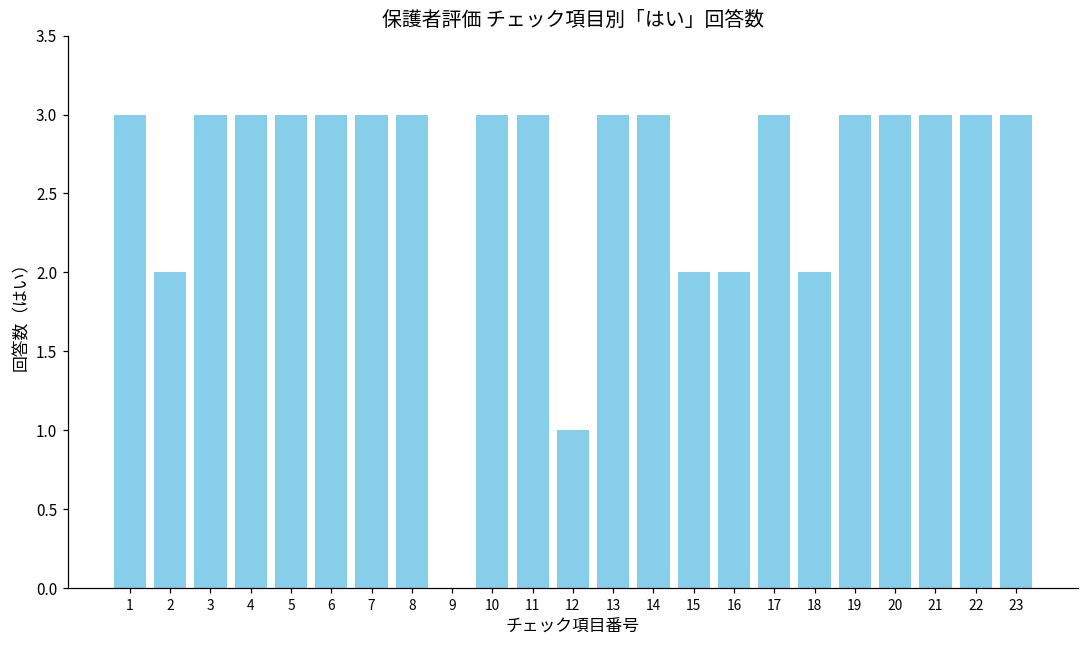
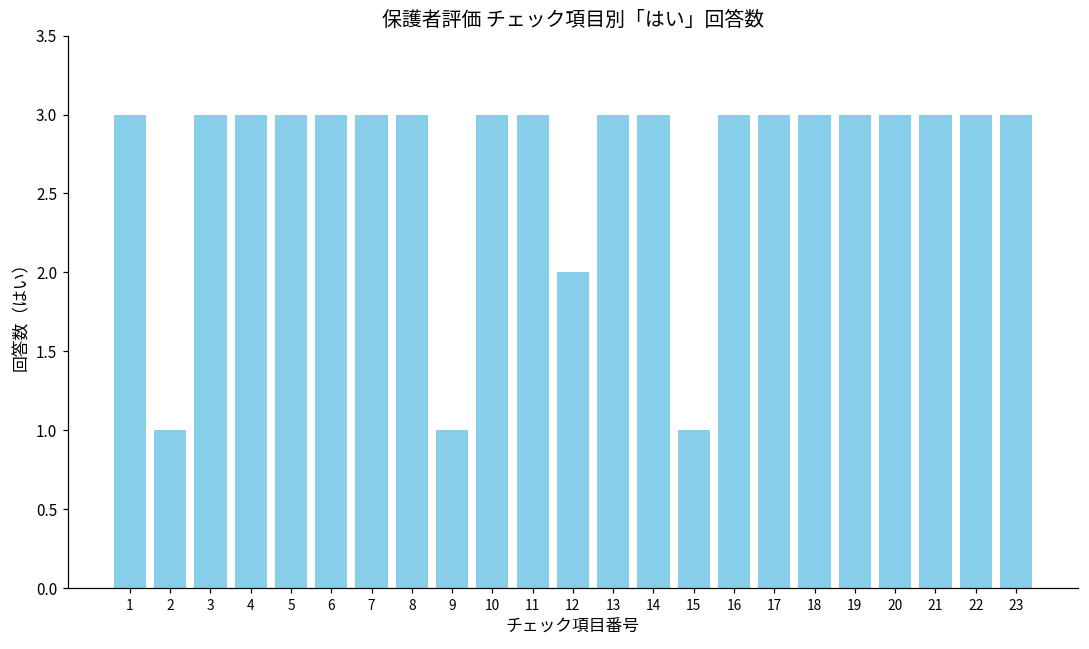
2: 2 -> 1
9: 0 -> 1
12: 1 -> 2
15: 2 -> 1
16: 2 -> 3
18: 2 -> 3
